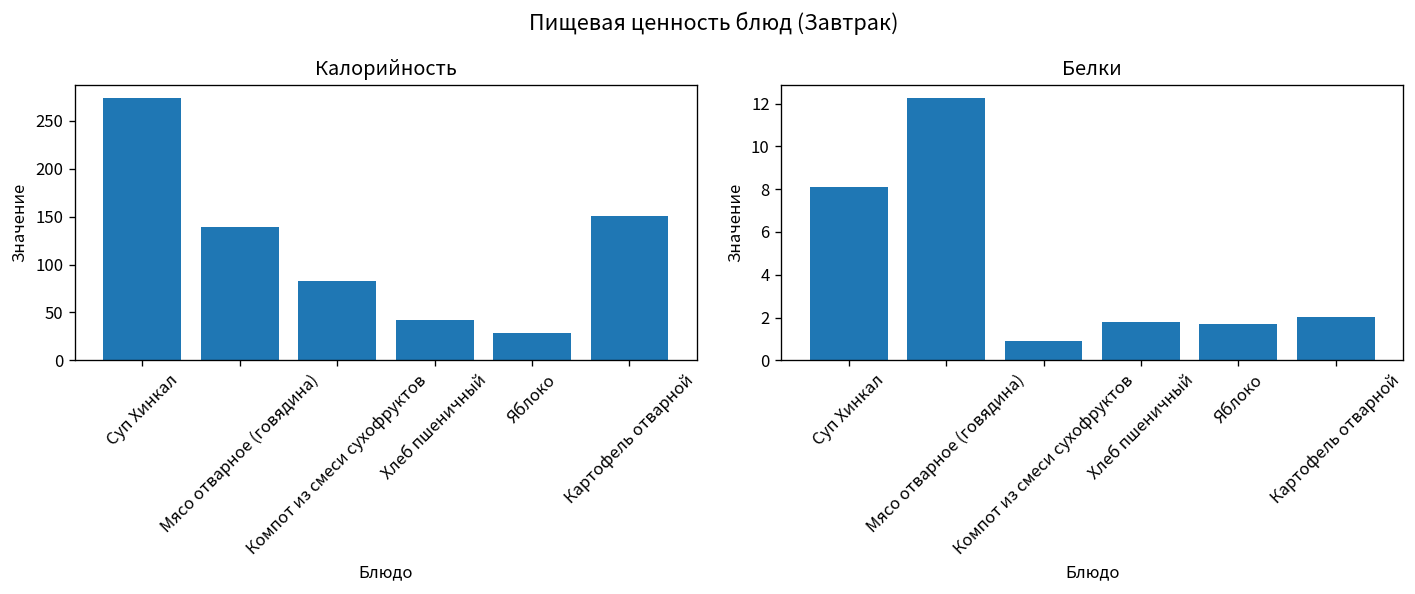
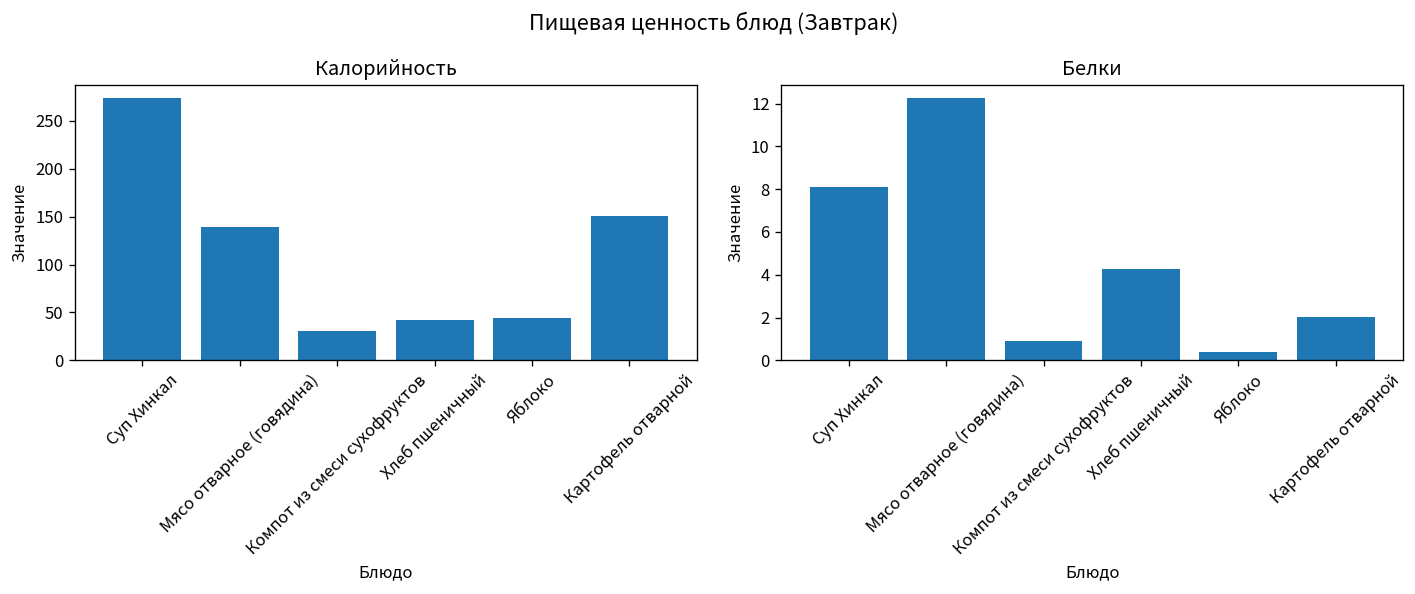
Калорийность, Компот из смеси сухофруктов: 80 -> 30
Калорийность, Яблоко: 30 -> 40
Белки, Хлеб пшеничный: 1.8 -> 4.3
Белки, Яблоко: 1.7 -> 0.4
